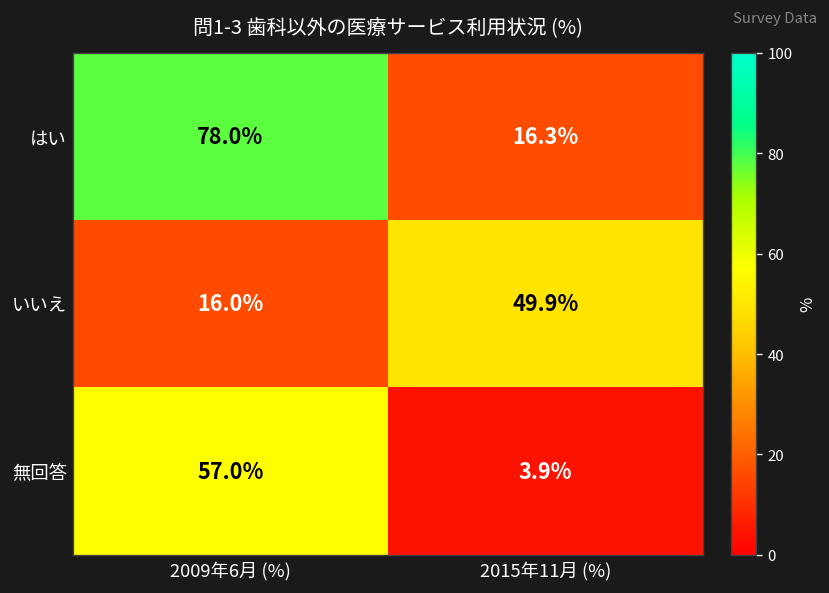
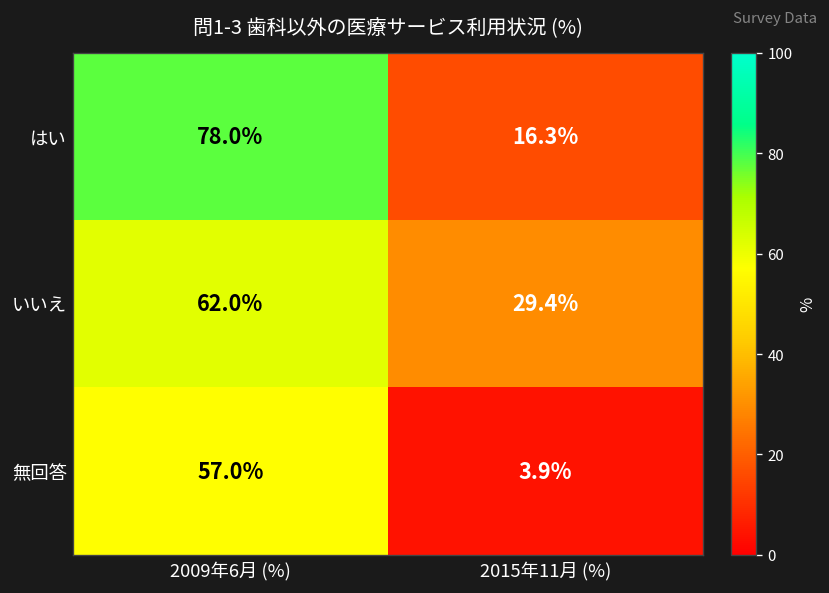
いいえ, 2009年6月 (%): 16.0% -> 62.0%
いいえ, 2015年11月 (%): 49.9% -> 29.4%
